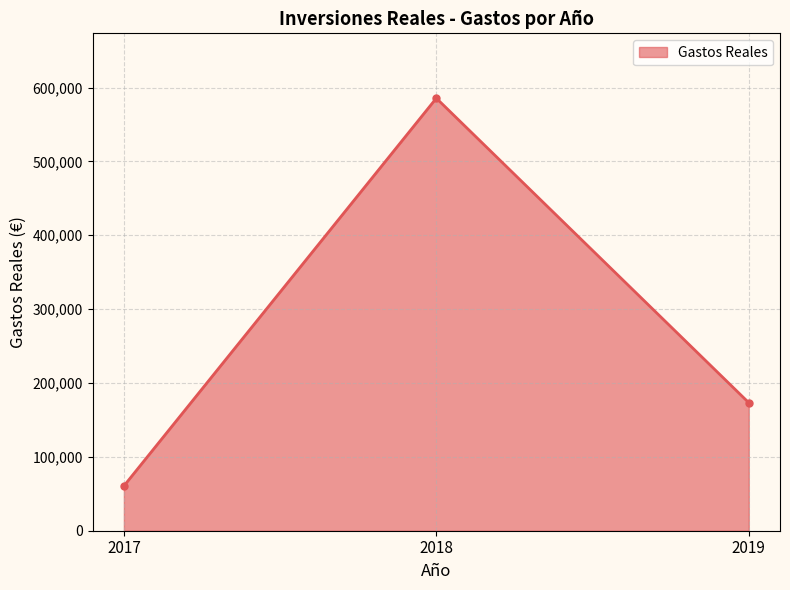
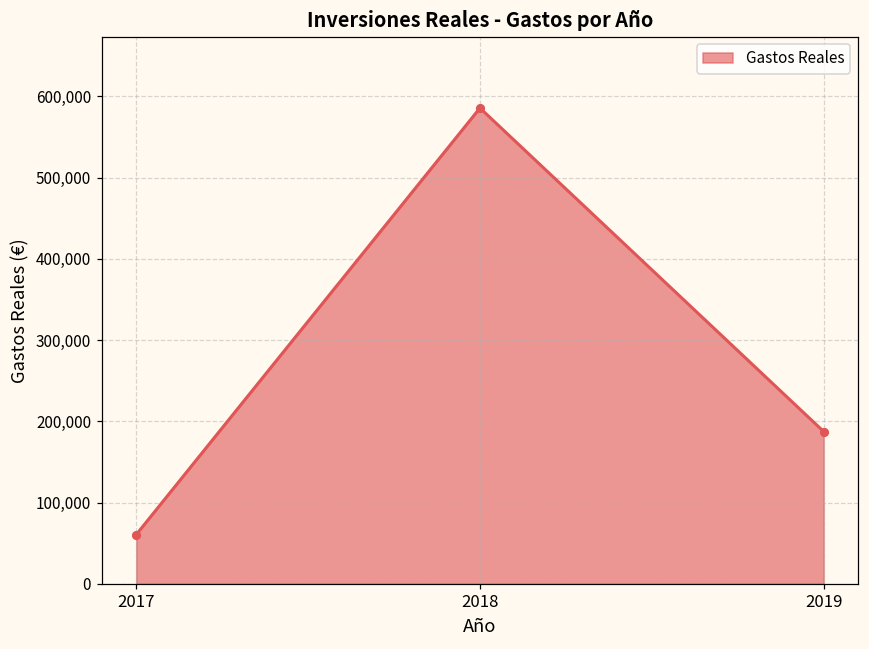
2019: 170,000 -> 190,000
